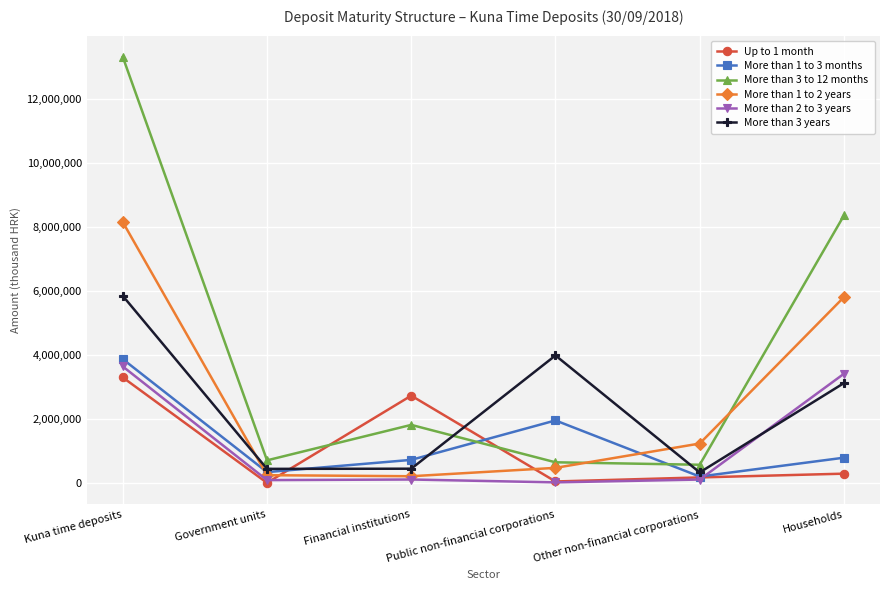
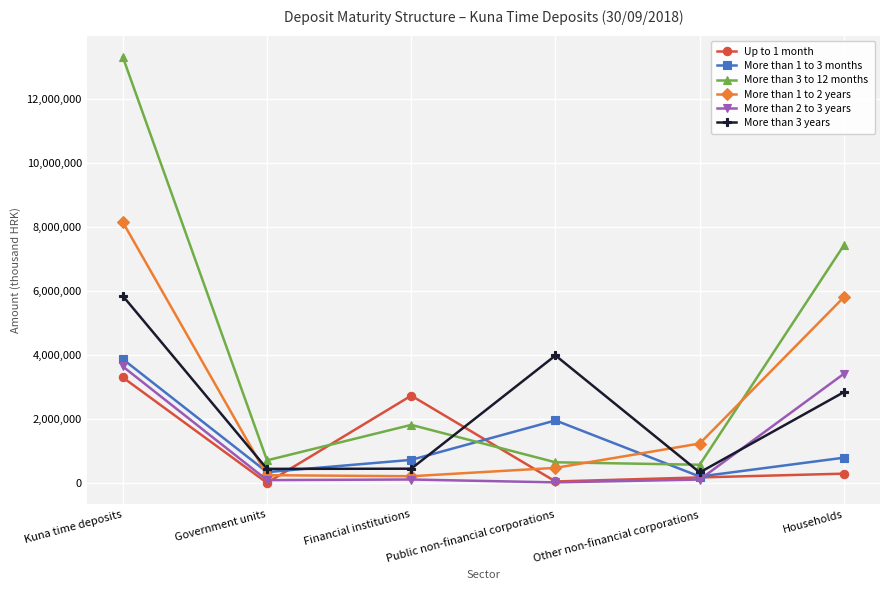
More than 3 to 12 months, Households: 8,400,000 -> 7,400,000
More than 3 years, Households: 3,100,000 -> 2,800,000
